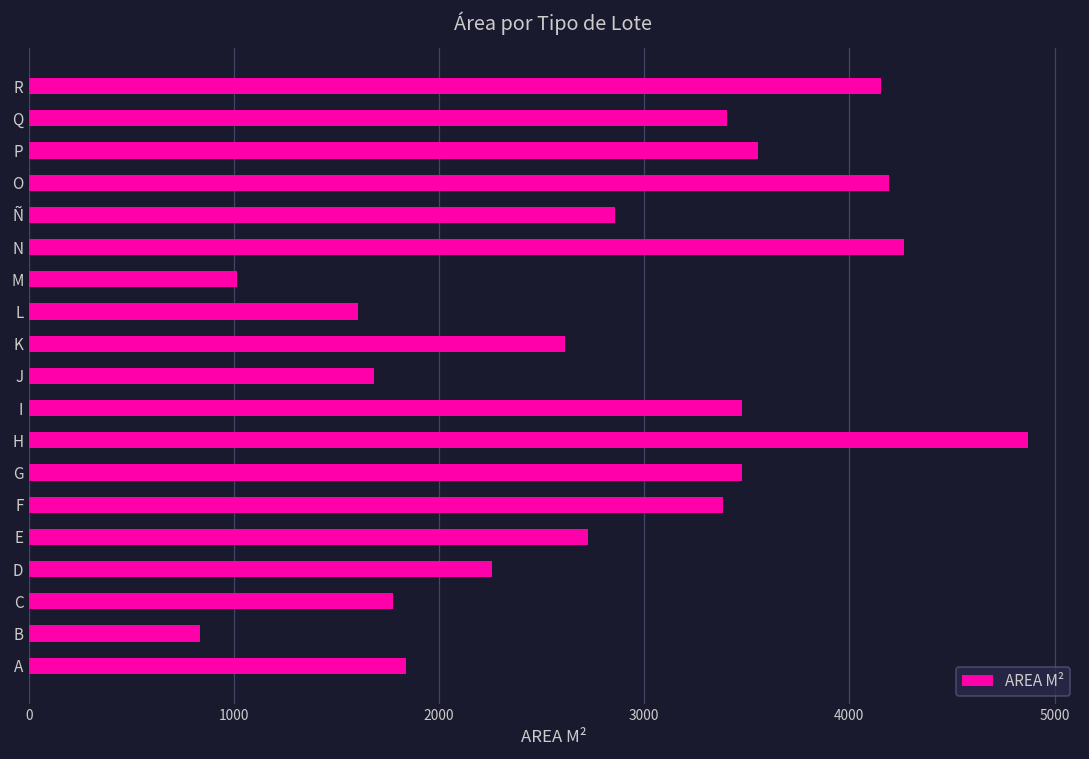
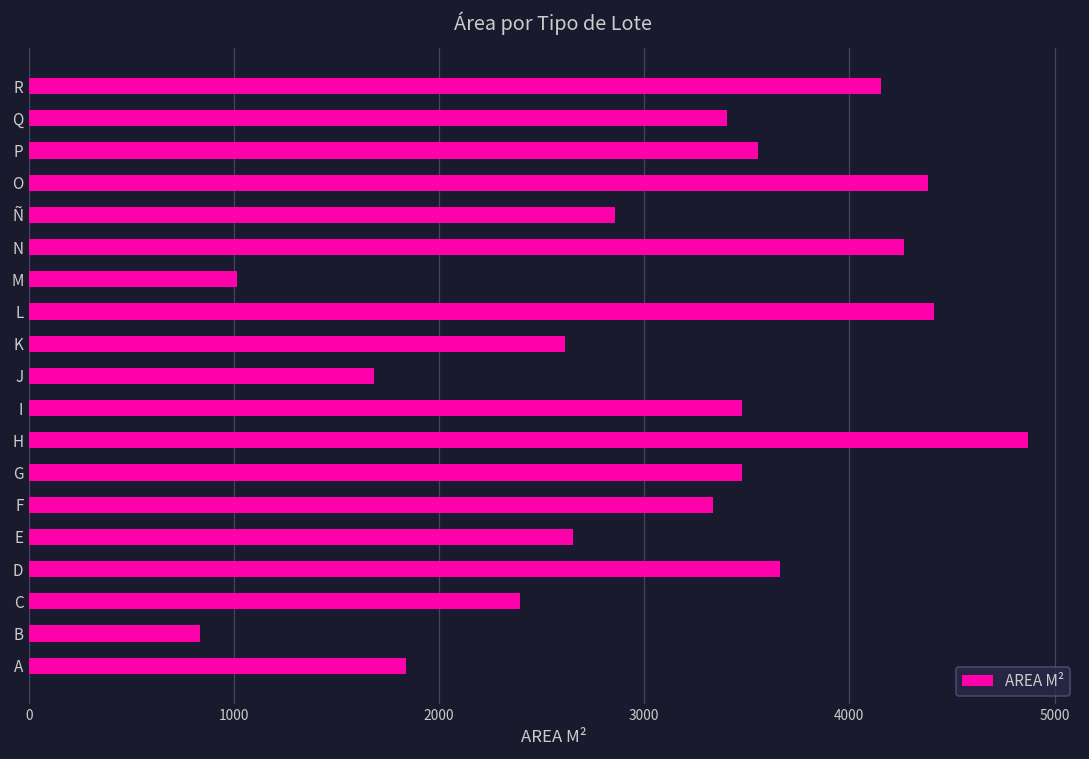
O: 4190 -> 4380
L: 1600 -> 4410
F: 3380 -> 3340
E: 2730 -> 2650
D: 2260 -> 3660
C: 1780 -> 2390
